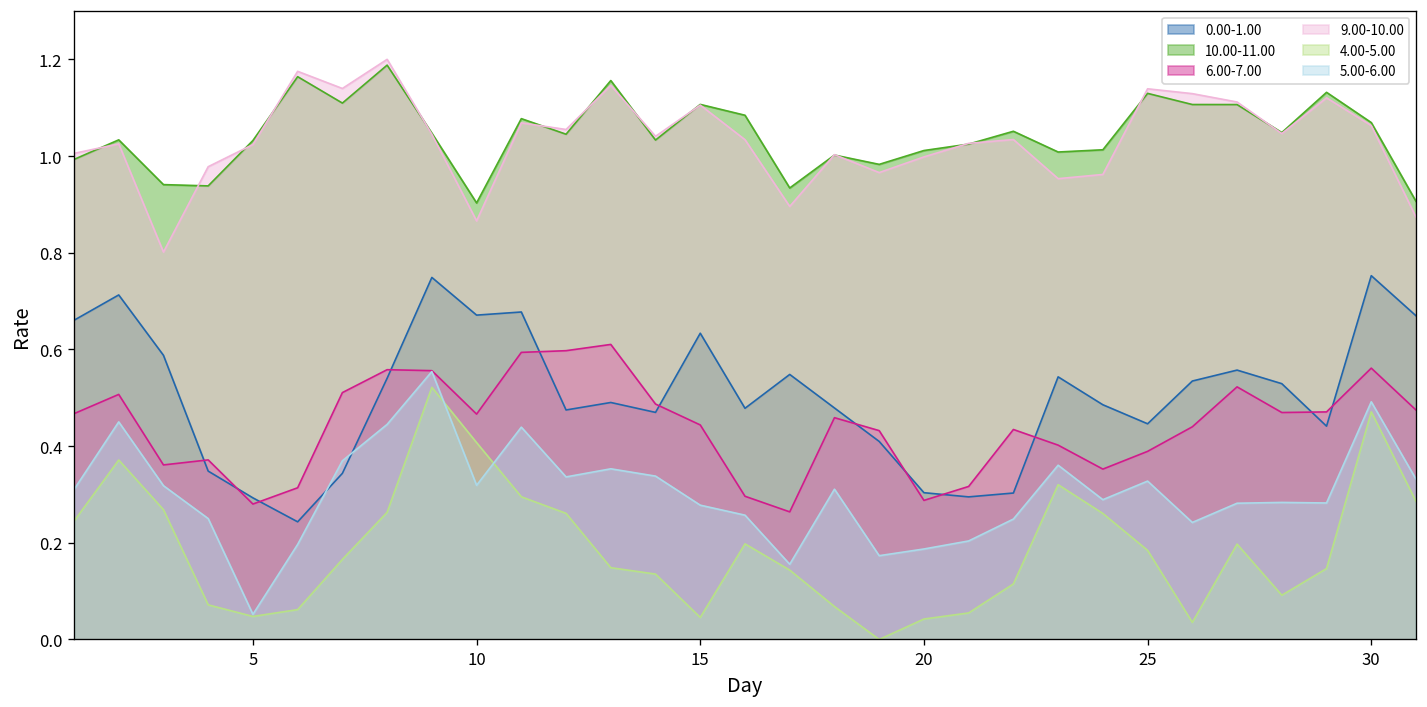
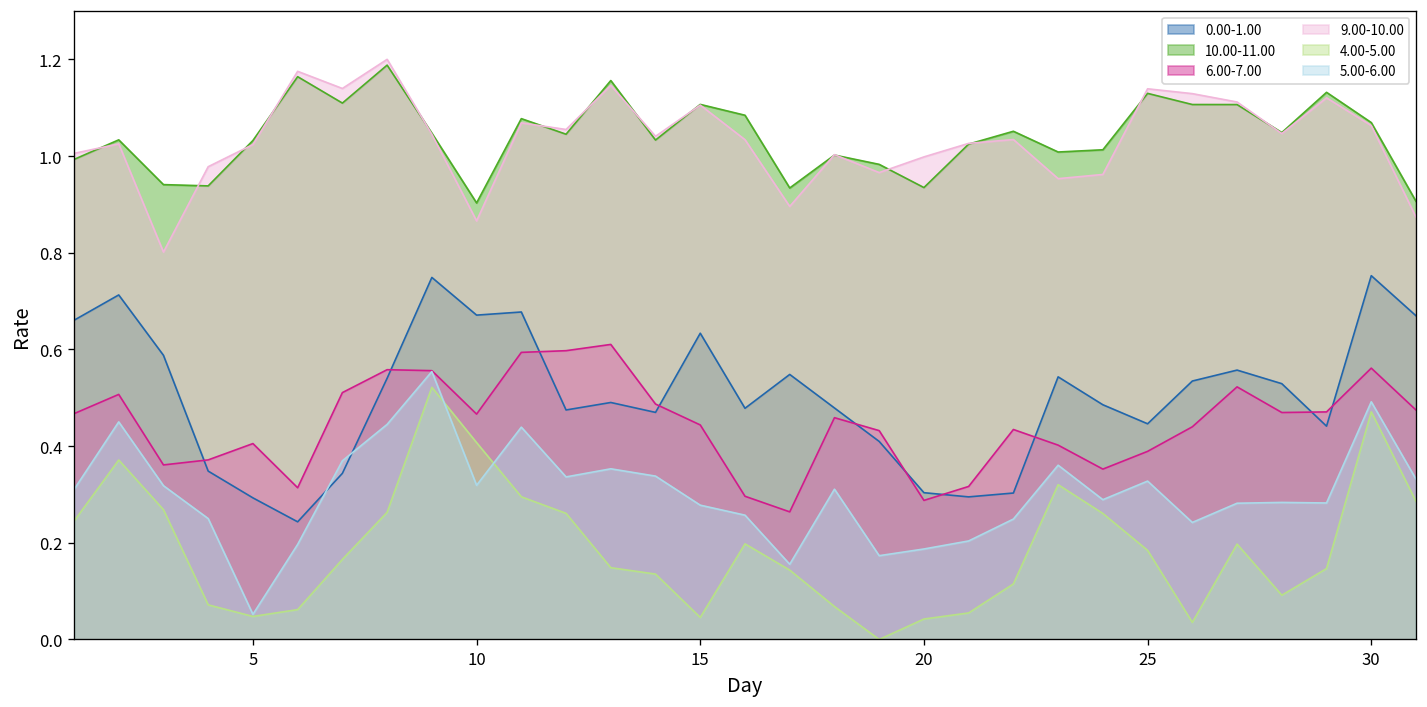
6.00-7.00, 5: 0.28 -> 0.41
10.00-11.00, 20: 1.01 -> 0.93
